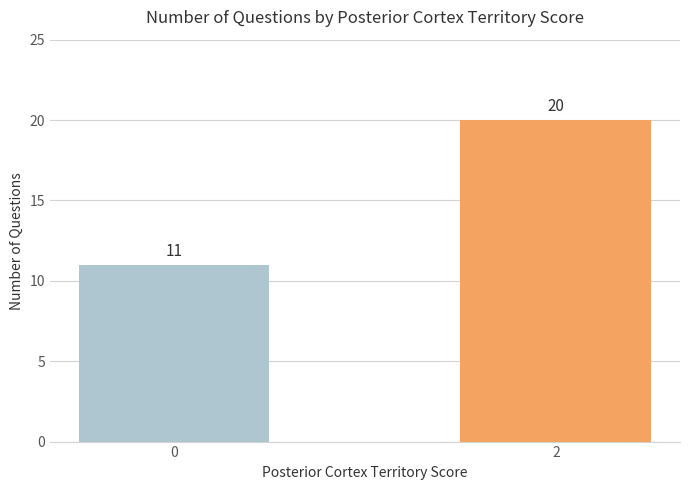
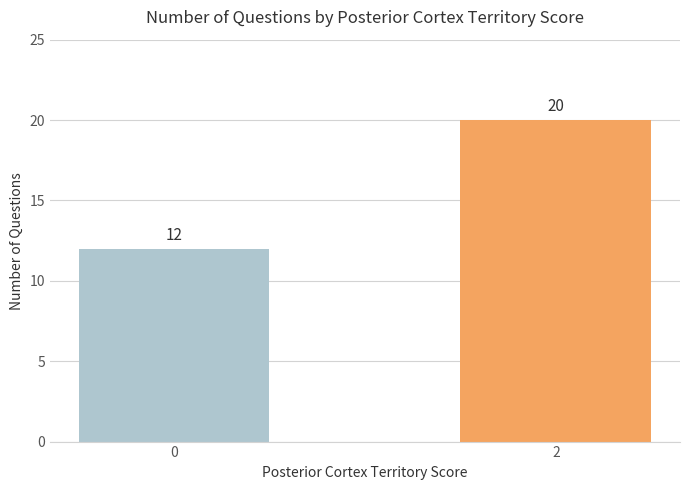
0: 11 -> 12
